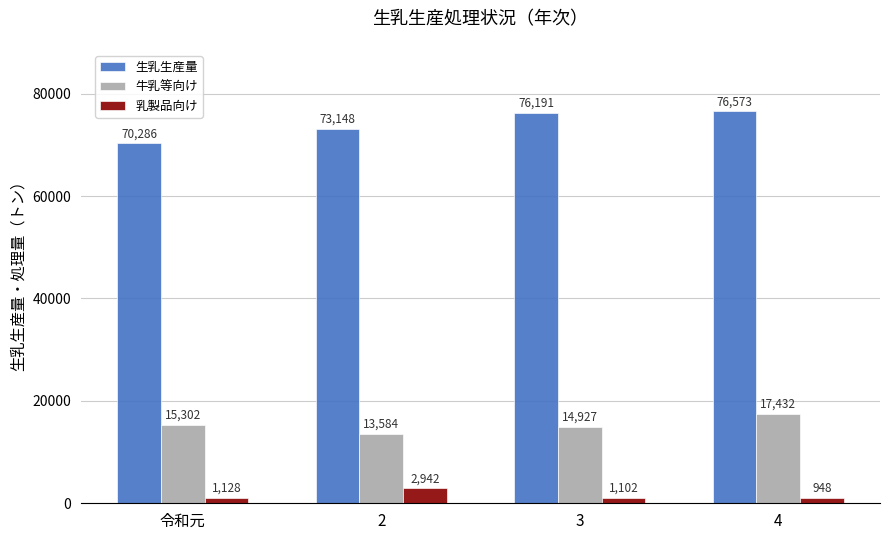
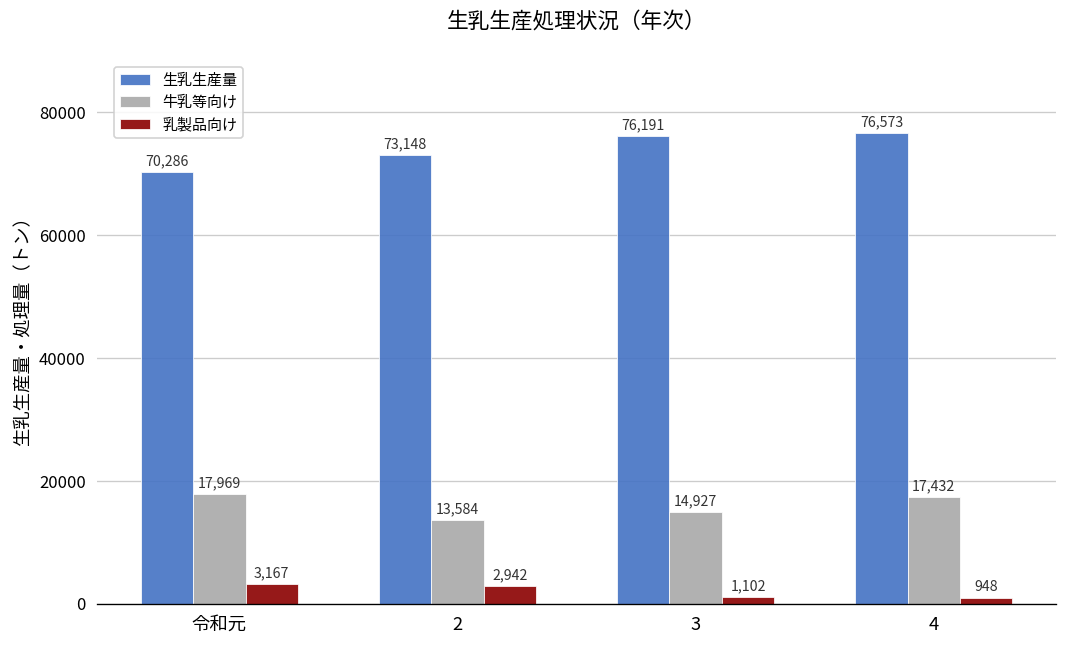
牛乳等向け, 令和元: 15,302 -> 17,969
乳製品向け, 令和元: 1,128 -> 3,167
